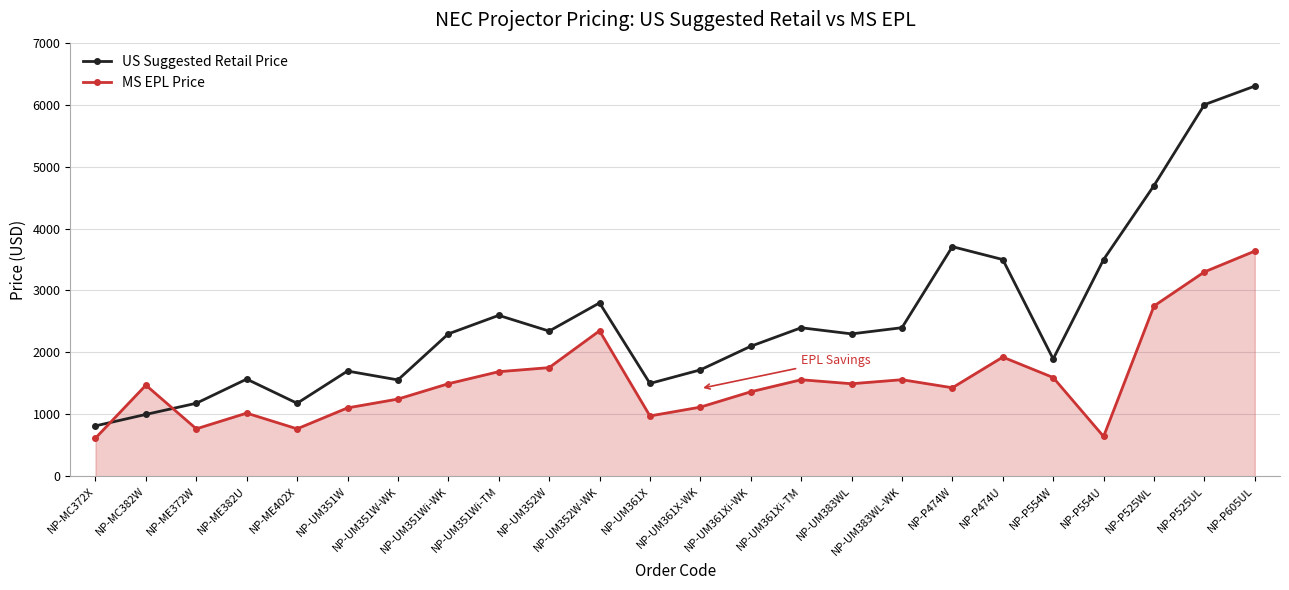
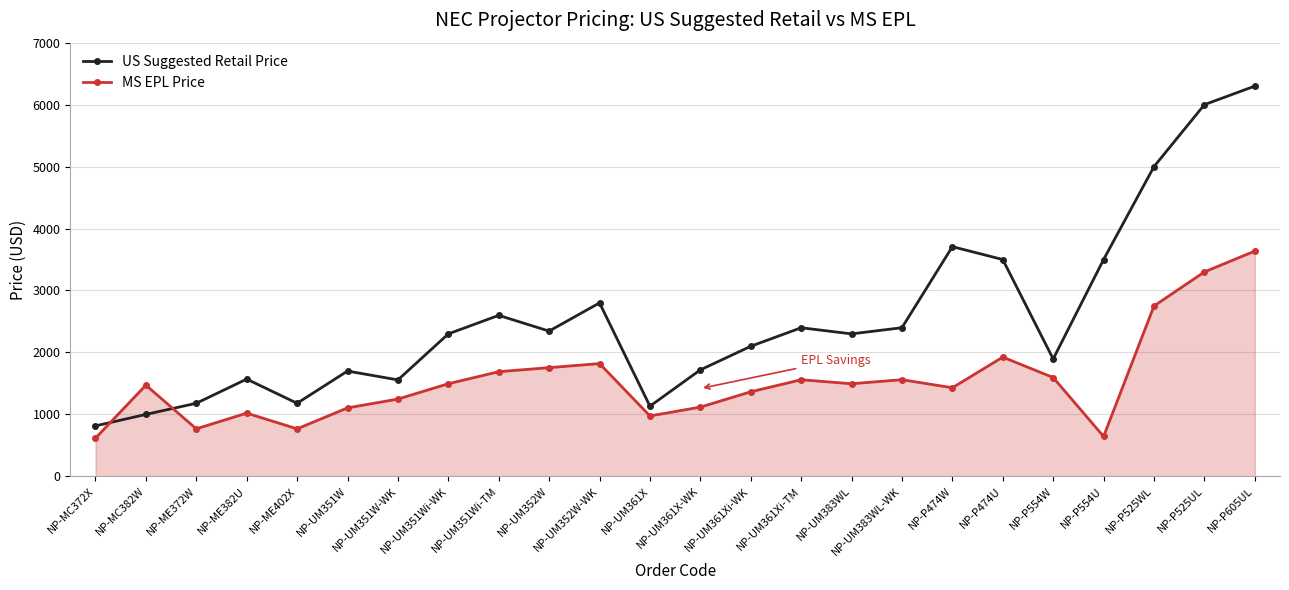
MS EPL Price, NP-UM352W-WK: 2300 -> 1800
US Suggested Retail Price, NP-UM361X: 1500 -> 1100
US Suggested Retail Price, NP-P525WL: 4700 -> 5000
